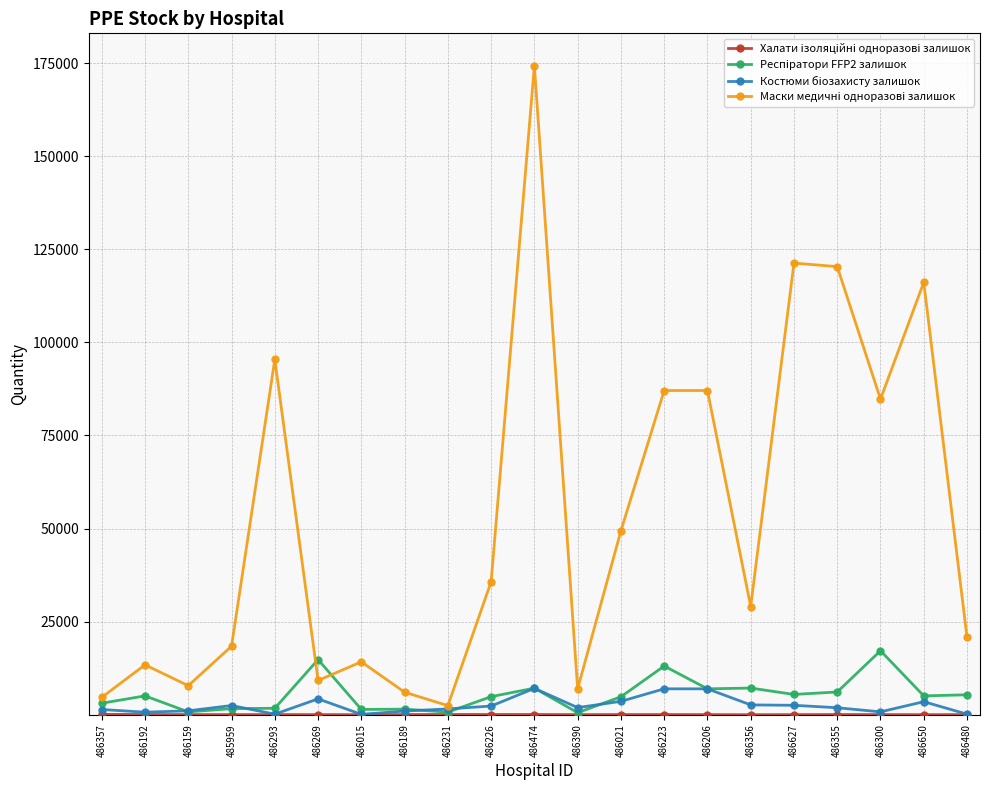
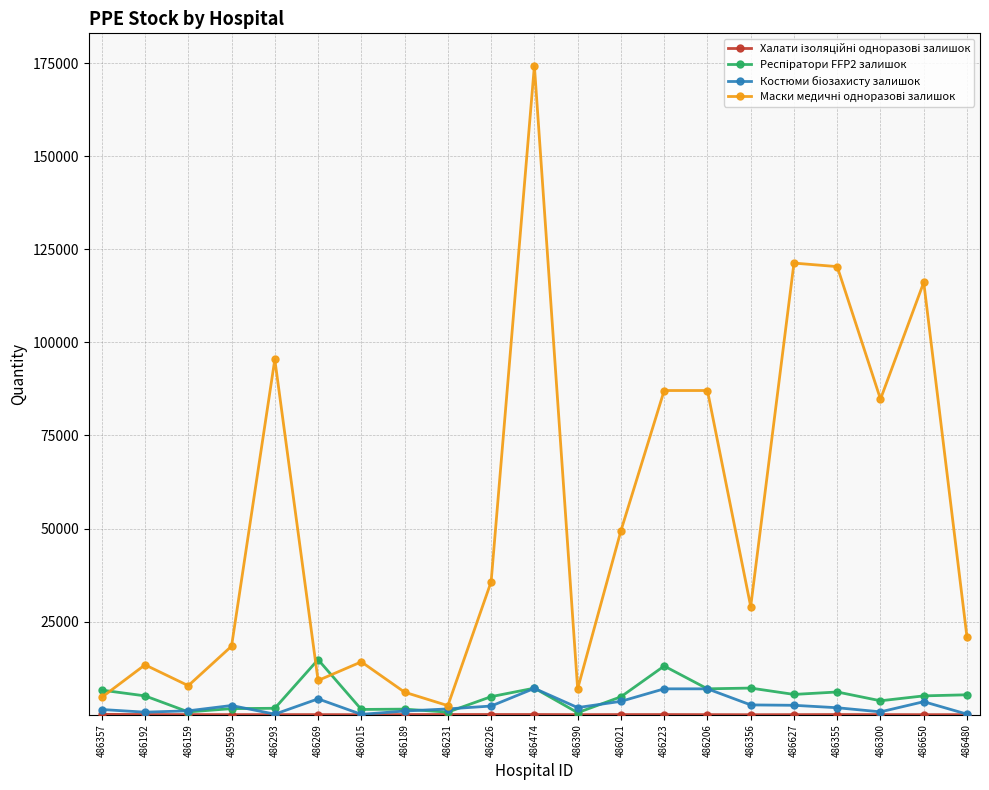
Респіратори FFP2 залишок, 486357: 3000 -> 7000
Респіратори FFP2 залишок, 486300: 17000 -> 4000
